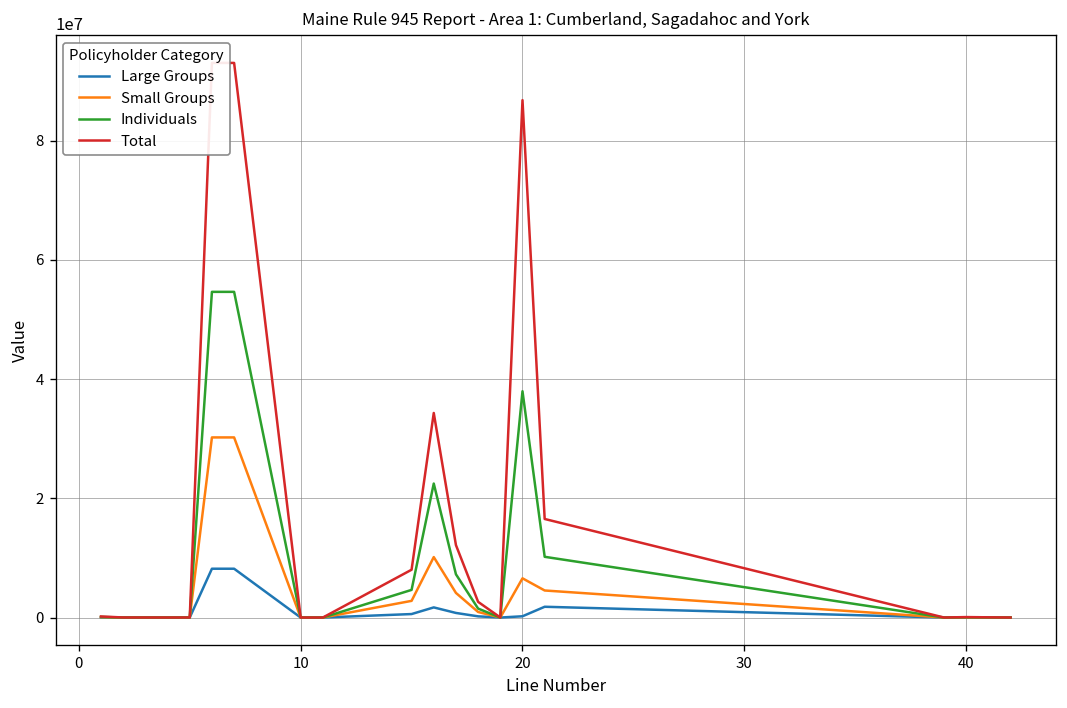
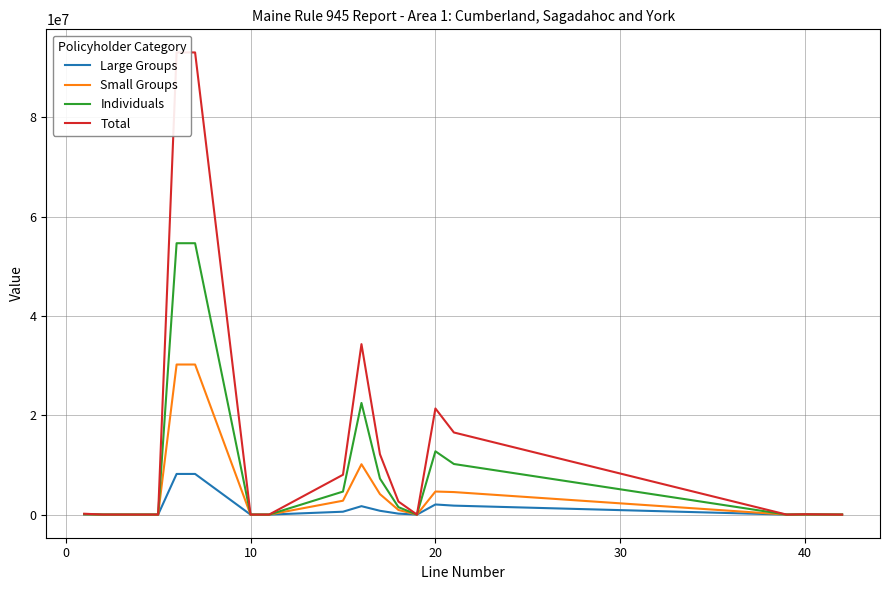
Large Groups, 20: 0 -> 2000000
Small Groups, 20: 7000000 -> 5000000
Individuals, 20: 38000000 -> 13000000
Total, 20: 87000000 -> 21000000
